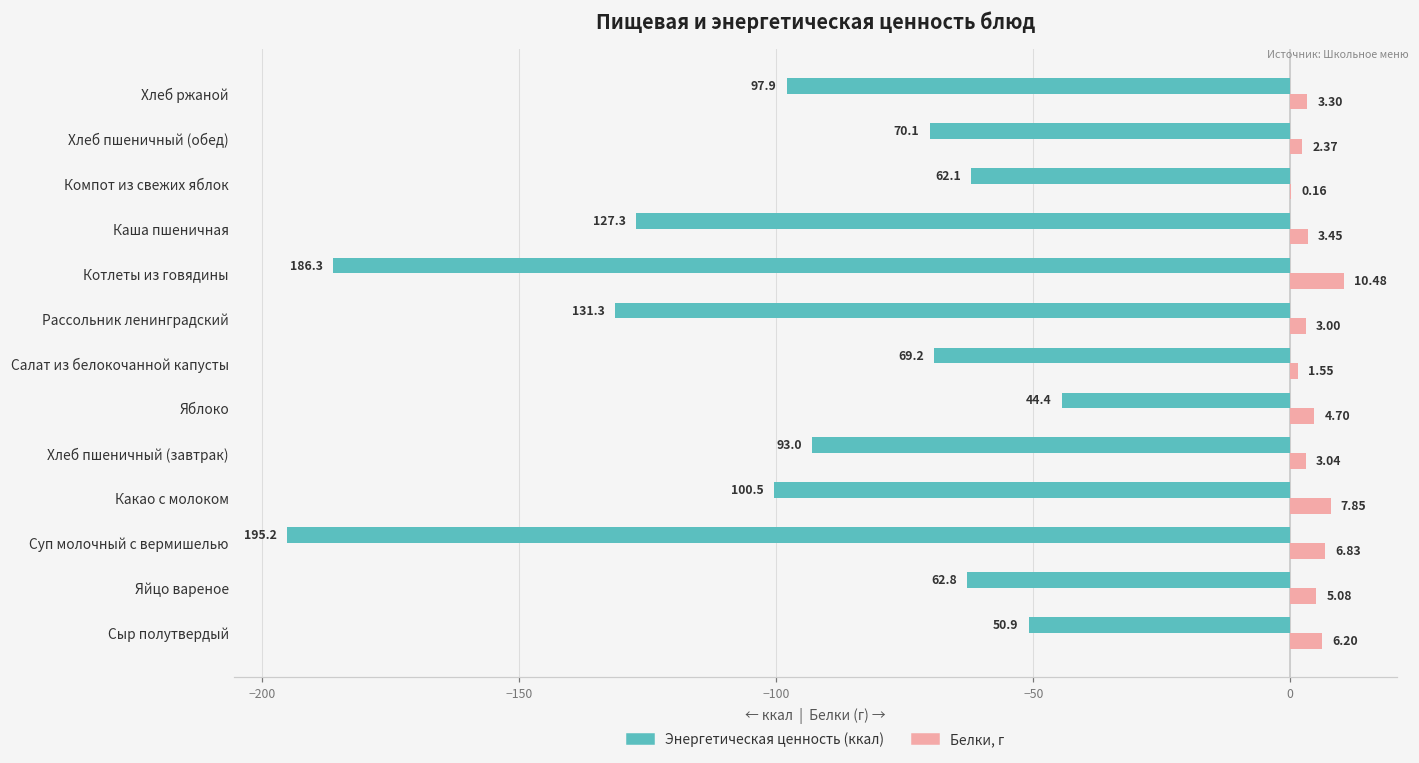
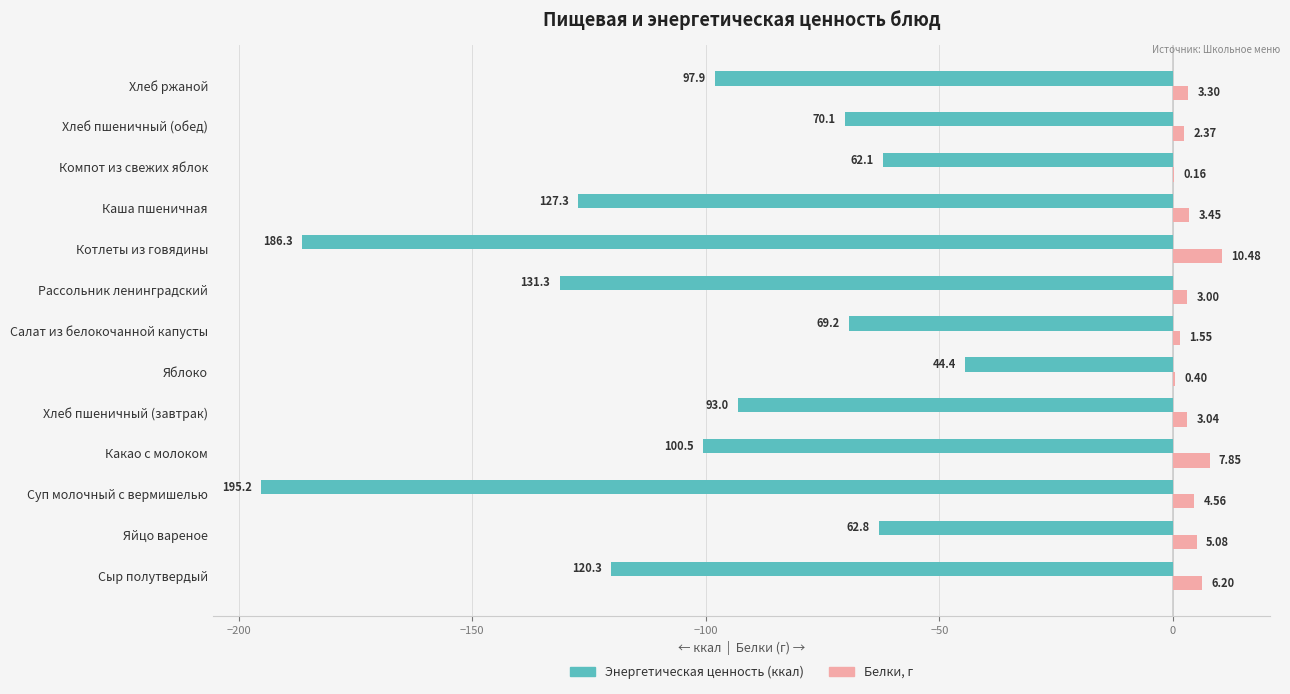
Белки, г, Яблоко: 4.70 -> 0.40
Белки, г, Суп молочный с вермишелью: 6.83 -> 4.56
Энергетическая ценность (ккал), Сыр полутвердый: 50.9 -> 120.3
